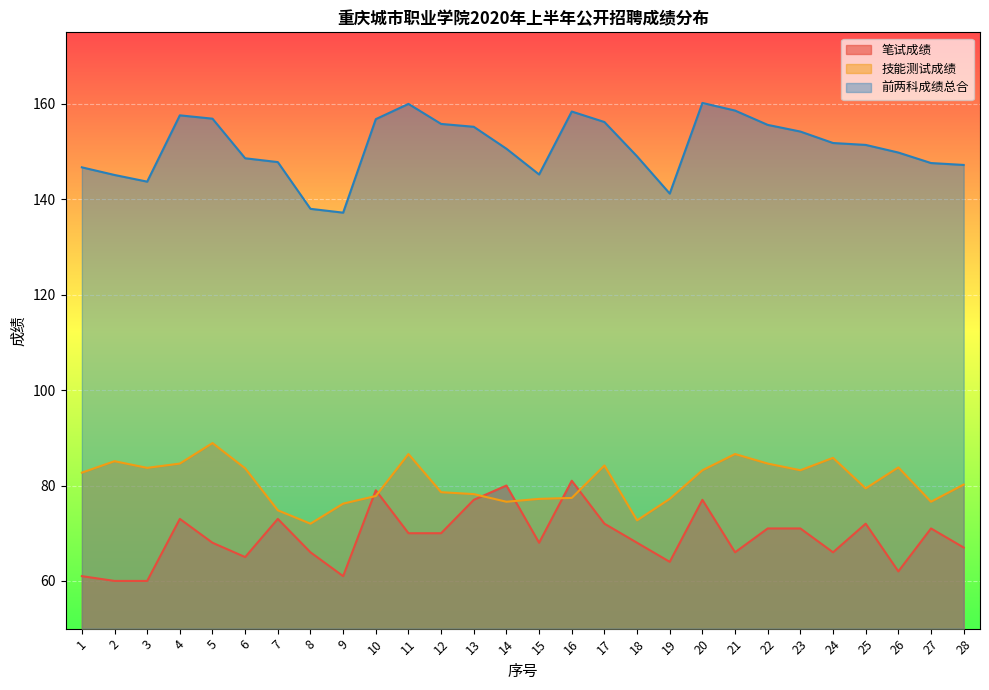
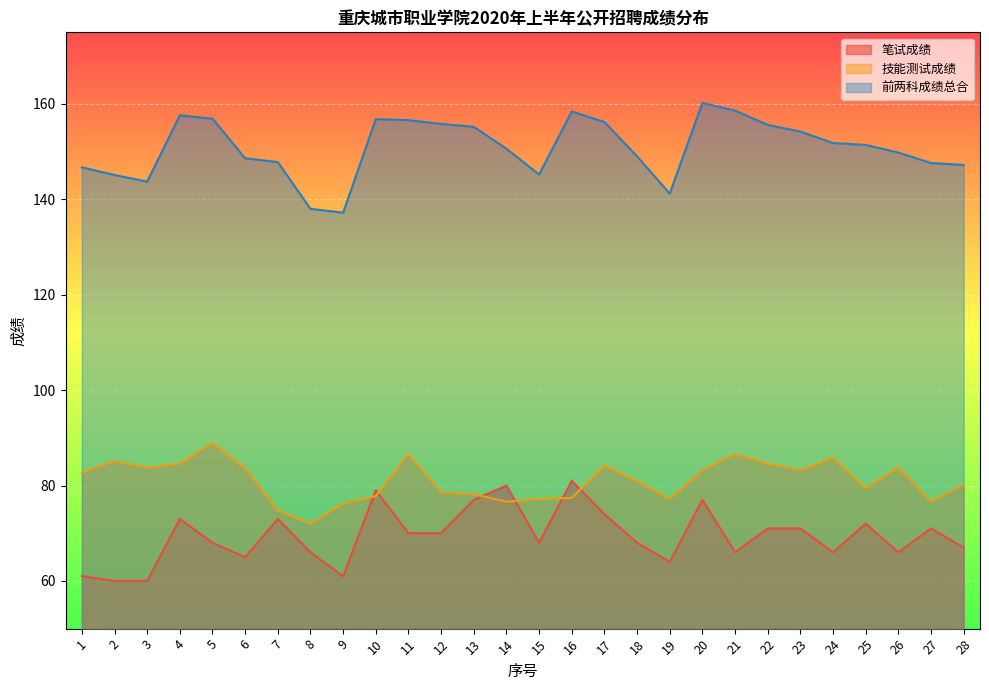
前两科成绩总合, 11: 160 -> 157
笔试成绩, 17: 72 -> 74
技能测试成绩, 18: 73 -> 81
笔试成绩, 26: 62 -> 66
